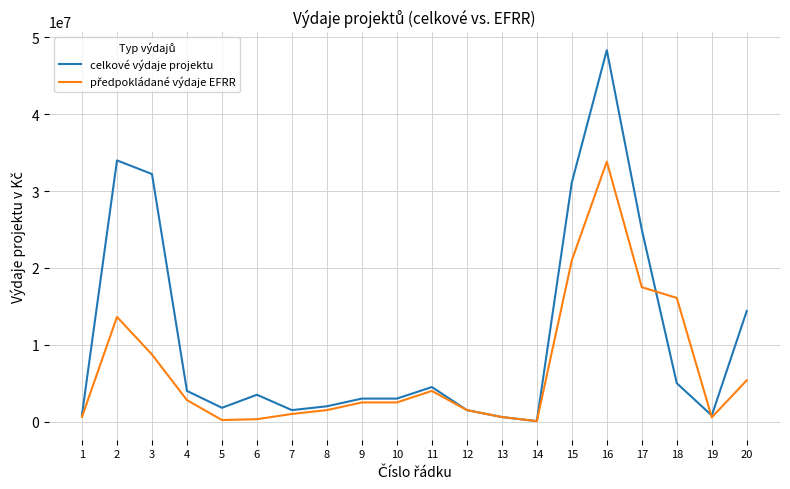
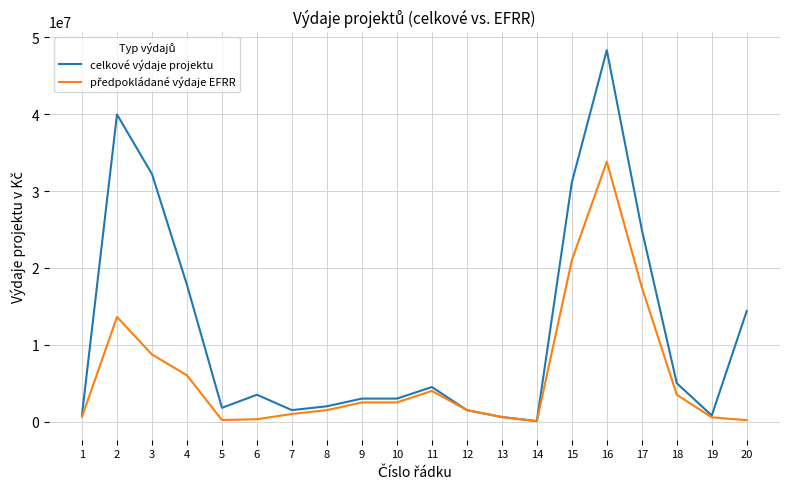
celkové výdaje projektu, 2: 34000000 -> 40000000
celkové výdaje projektu, 4: 4000000 -> 18000000
předpokládané výdaje EFRR, 4: 3000000 -> 6000000
předpokládané výdaje EFRR, 18: 16000000 -> 4000000
předpokládané výdaje EFRR, 20: 5000000 -> 0
